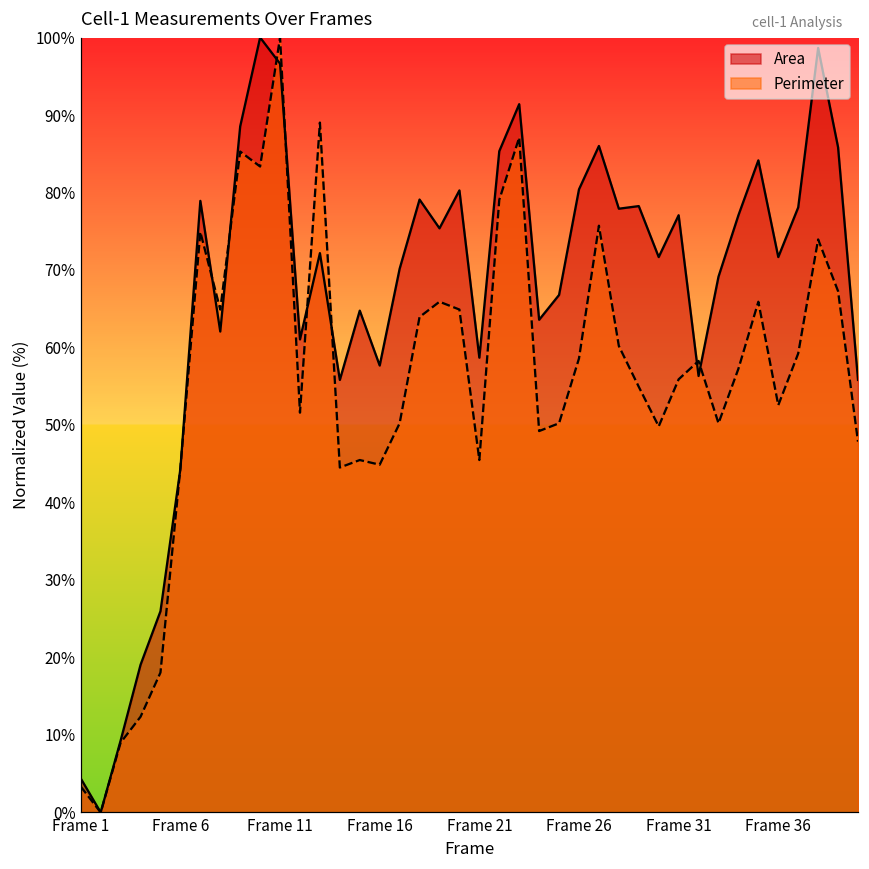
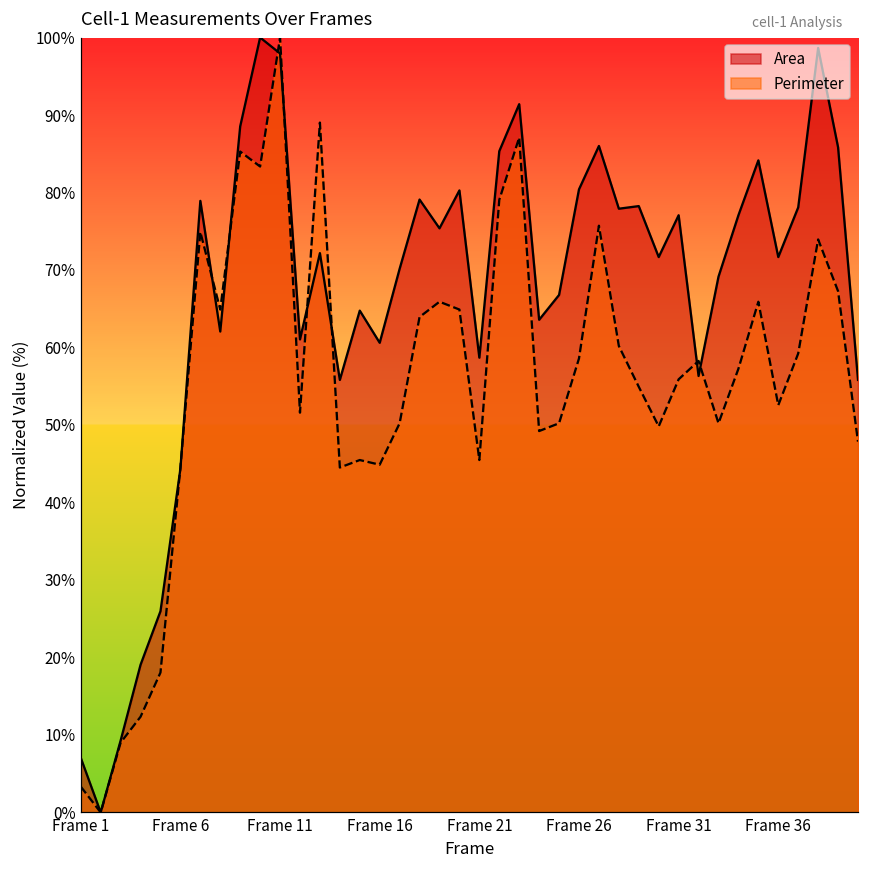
Area, Frame 1: 4% -> 7%
Area, Frame 11: 97% -> 98%
Area, Frame 16: 58% -> 61%
